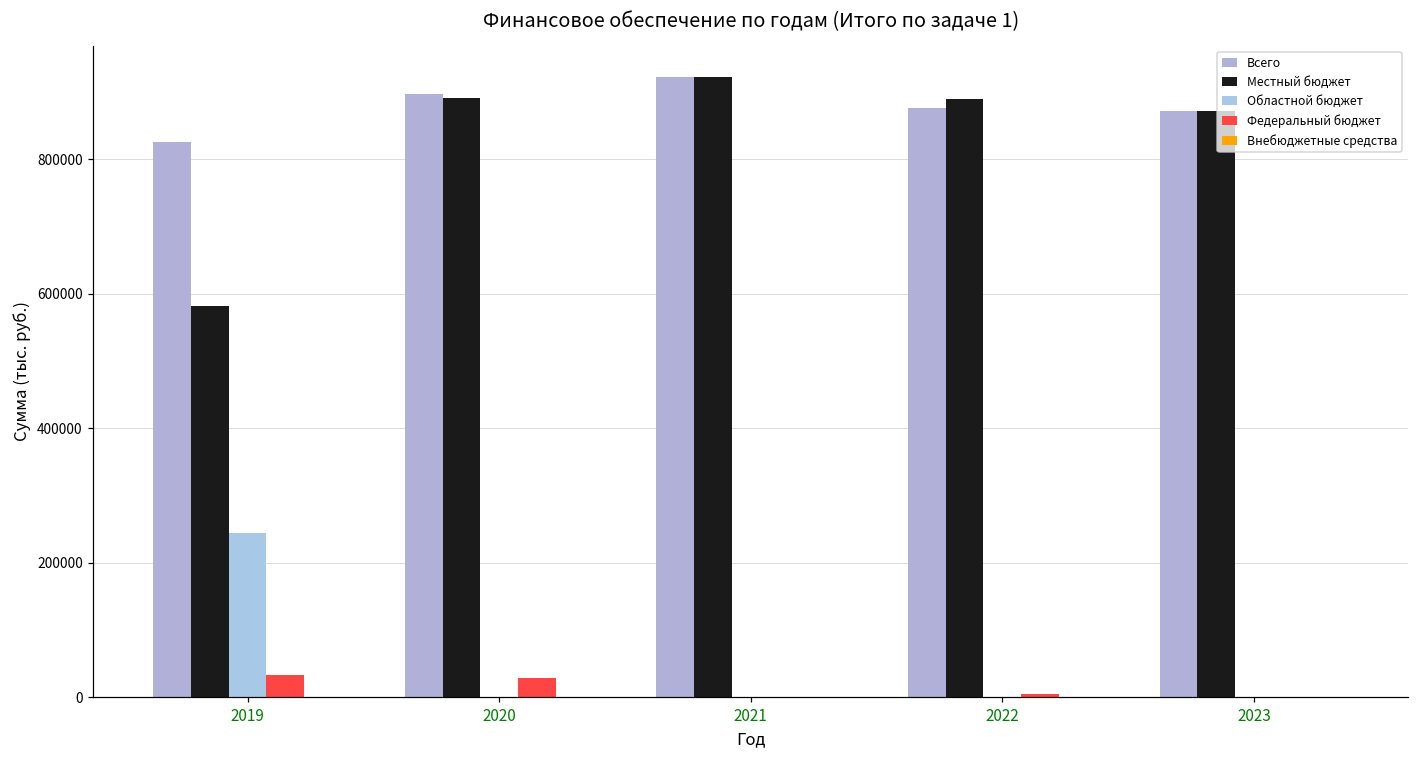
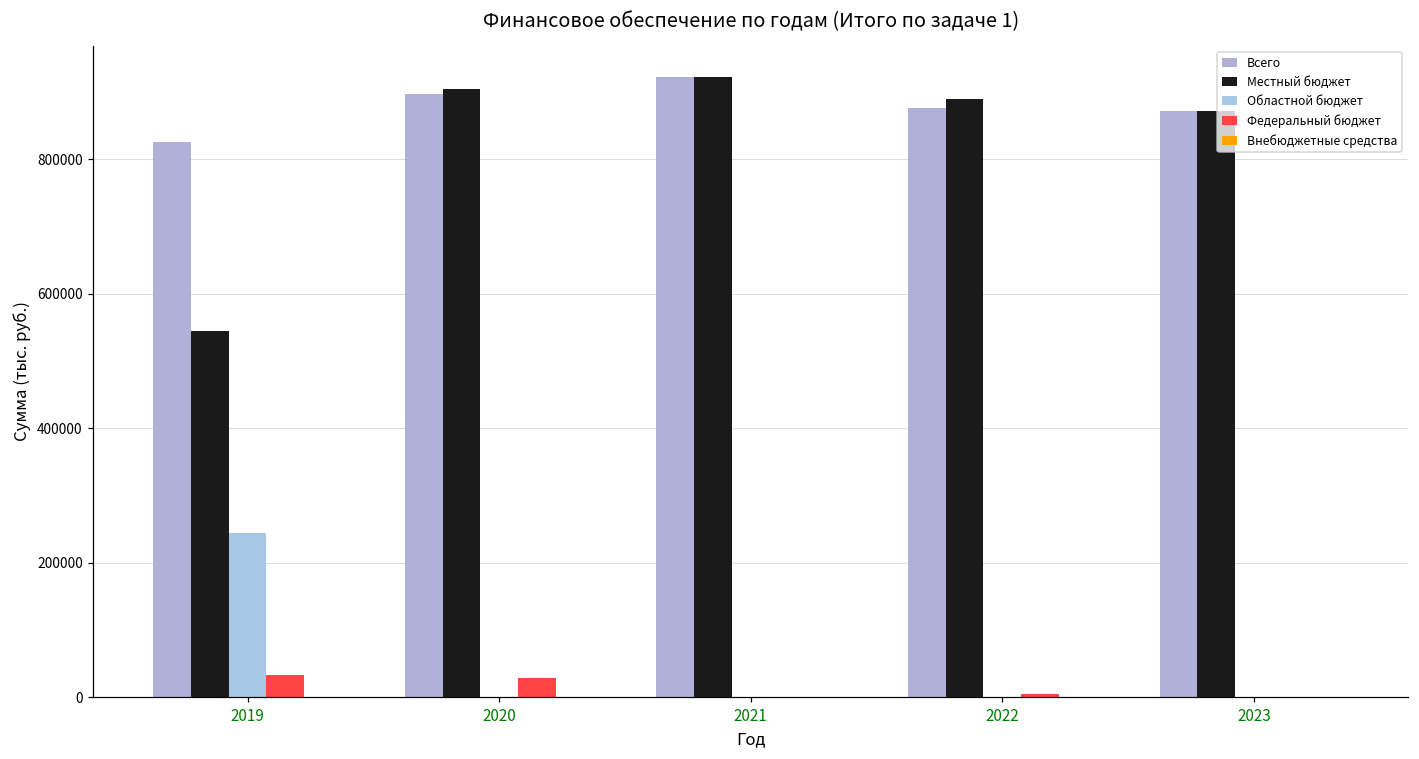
Местный бюджет, 2019: 580000 -> 540000
Местный бюджет, 2020: 890000 -> 910000
